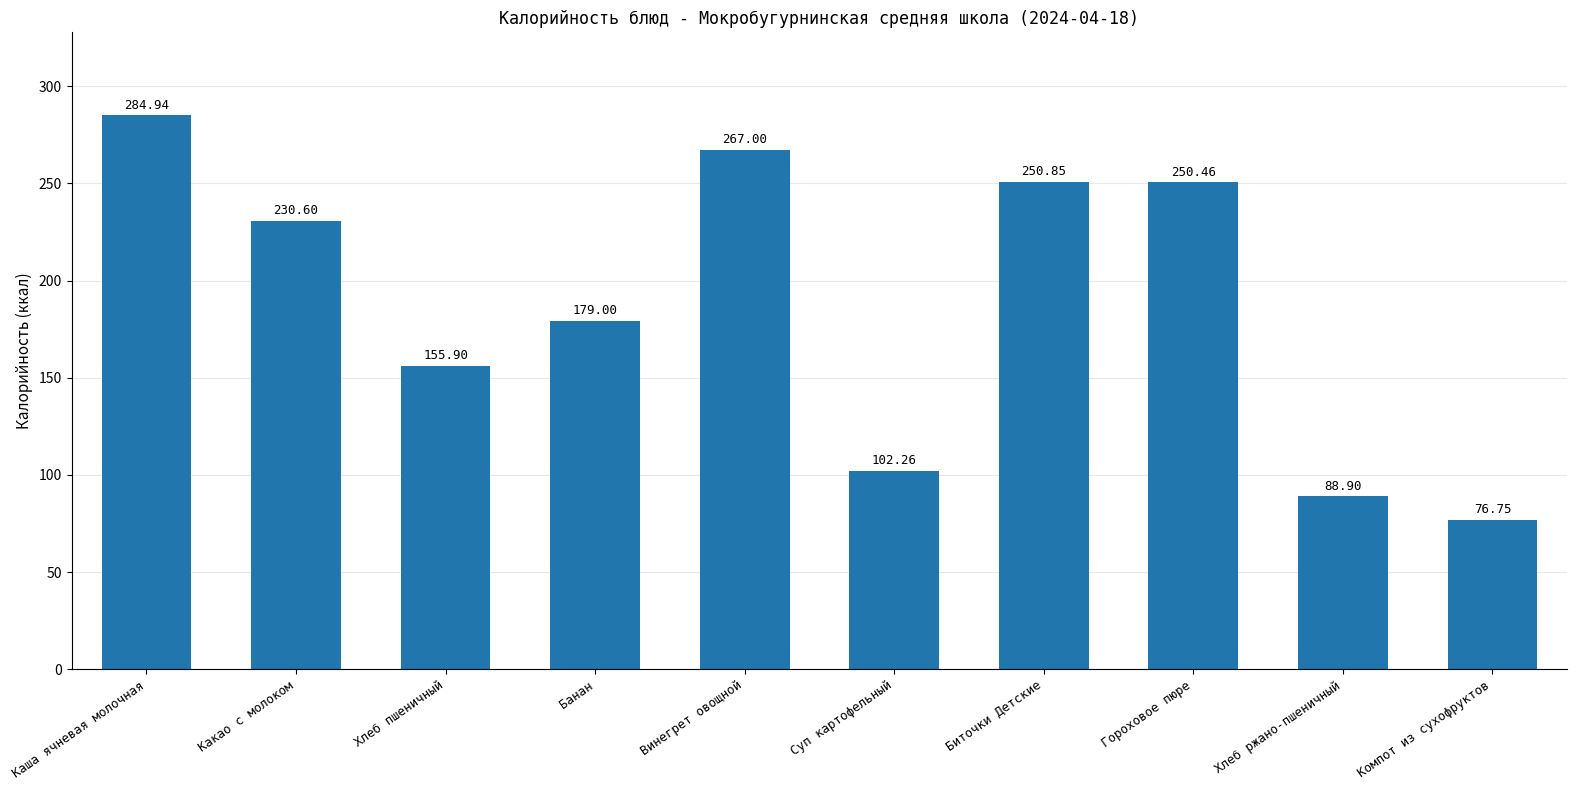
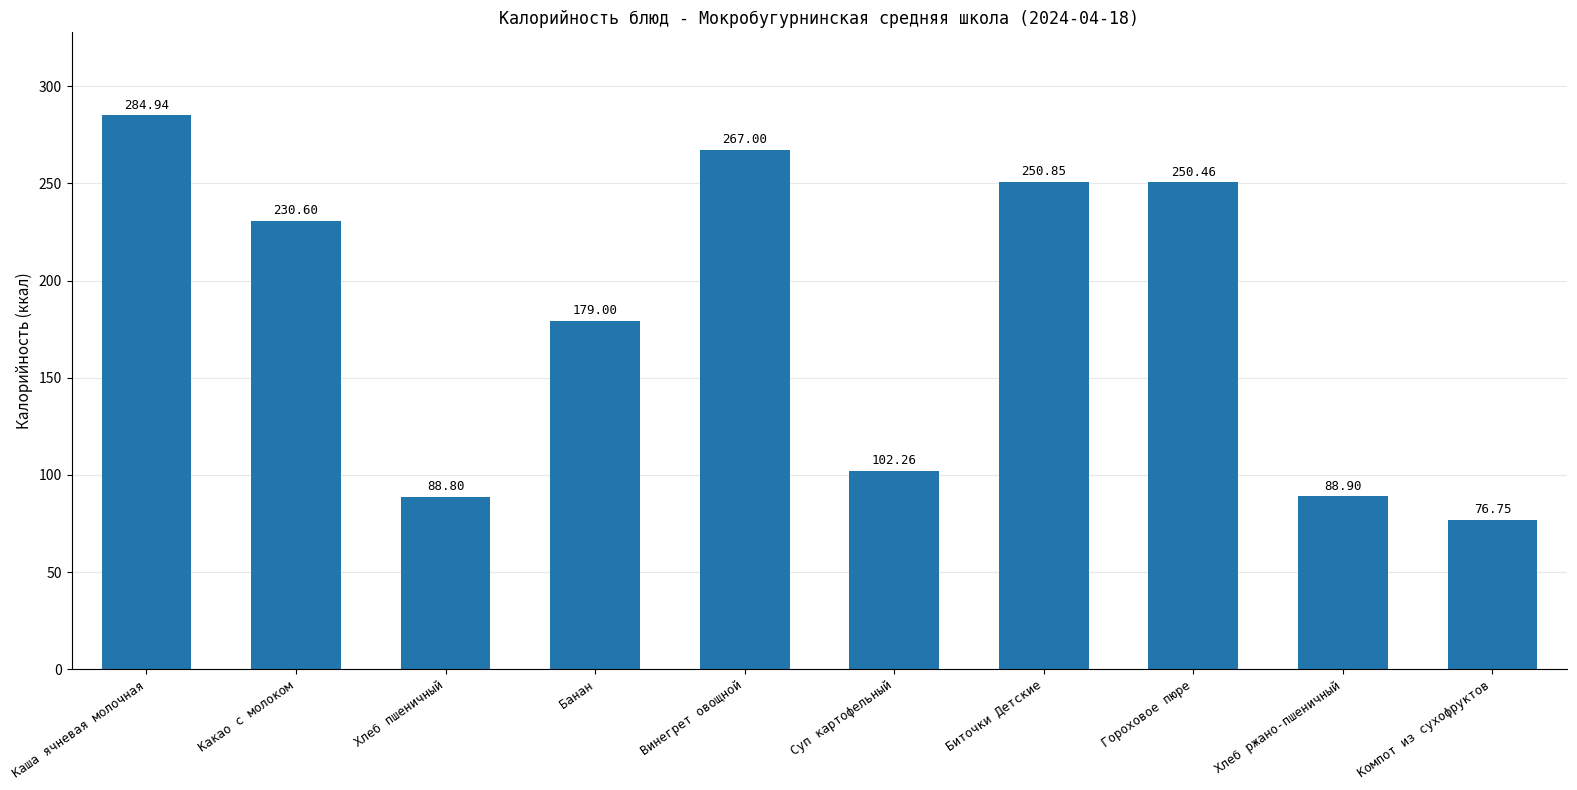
Хлеб пшеничный: 155.90 -> 88.80
